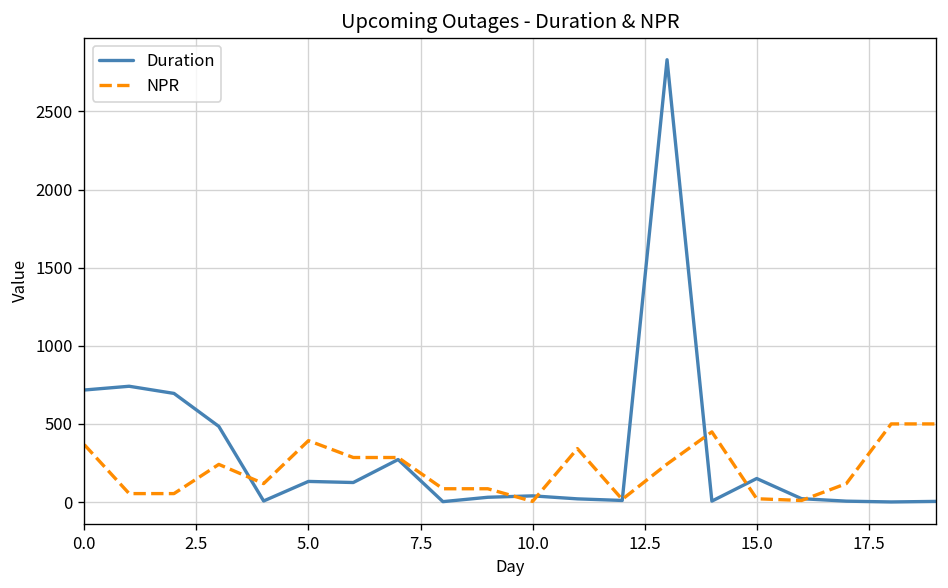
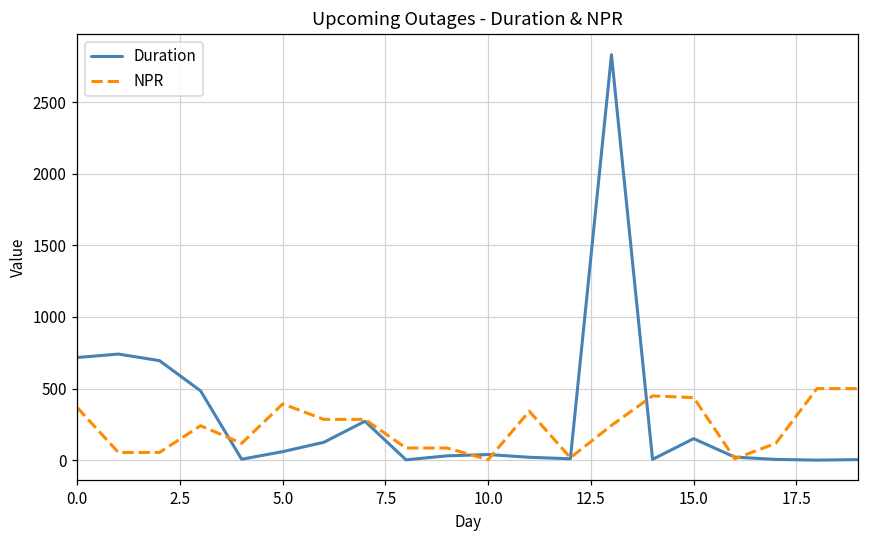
Duration, 5.0: 130 -> 60
NPR, 15.0: 20 -> 440
